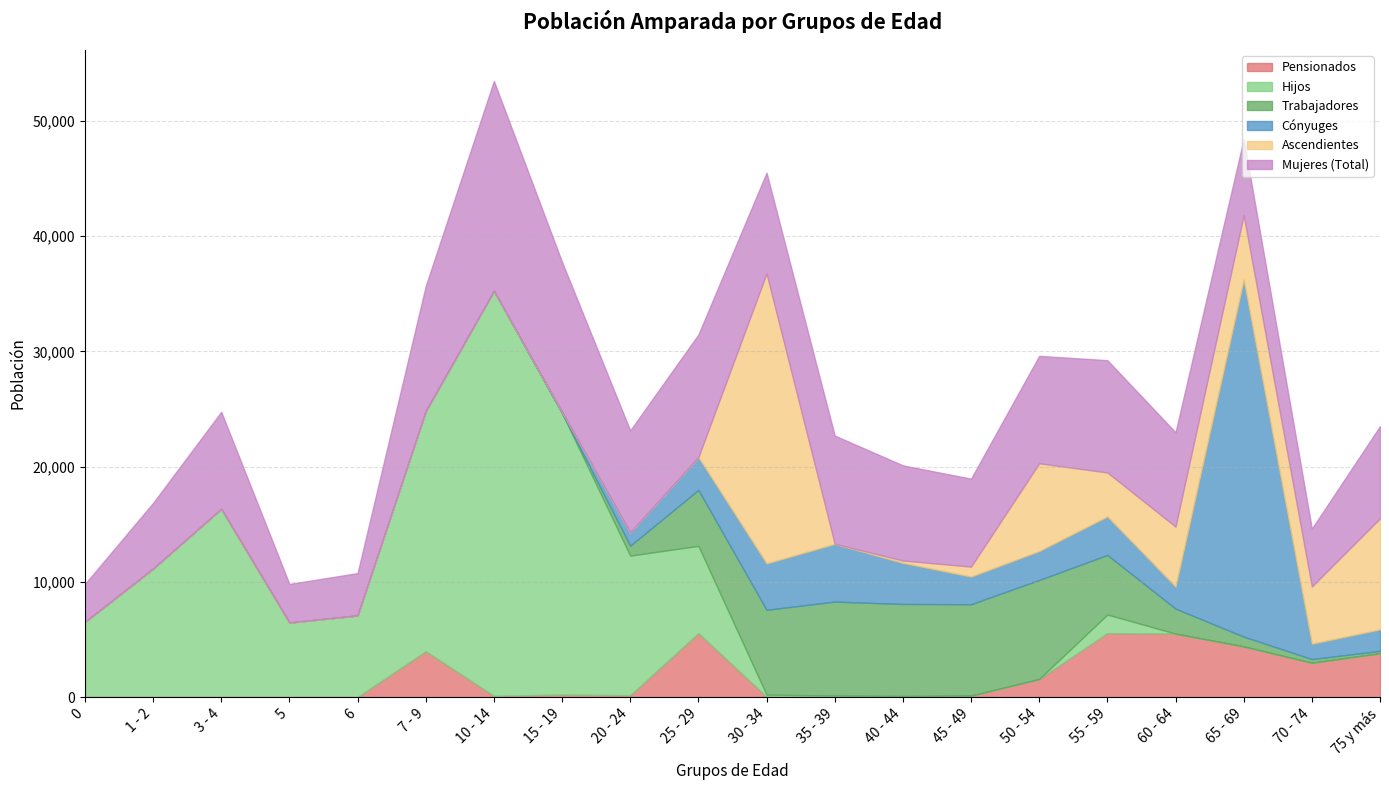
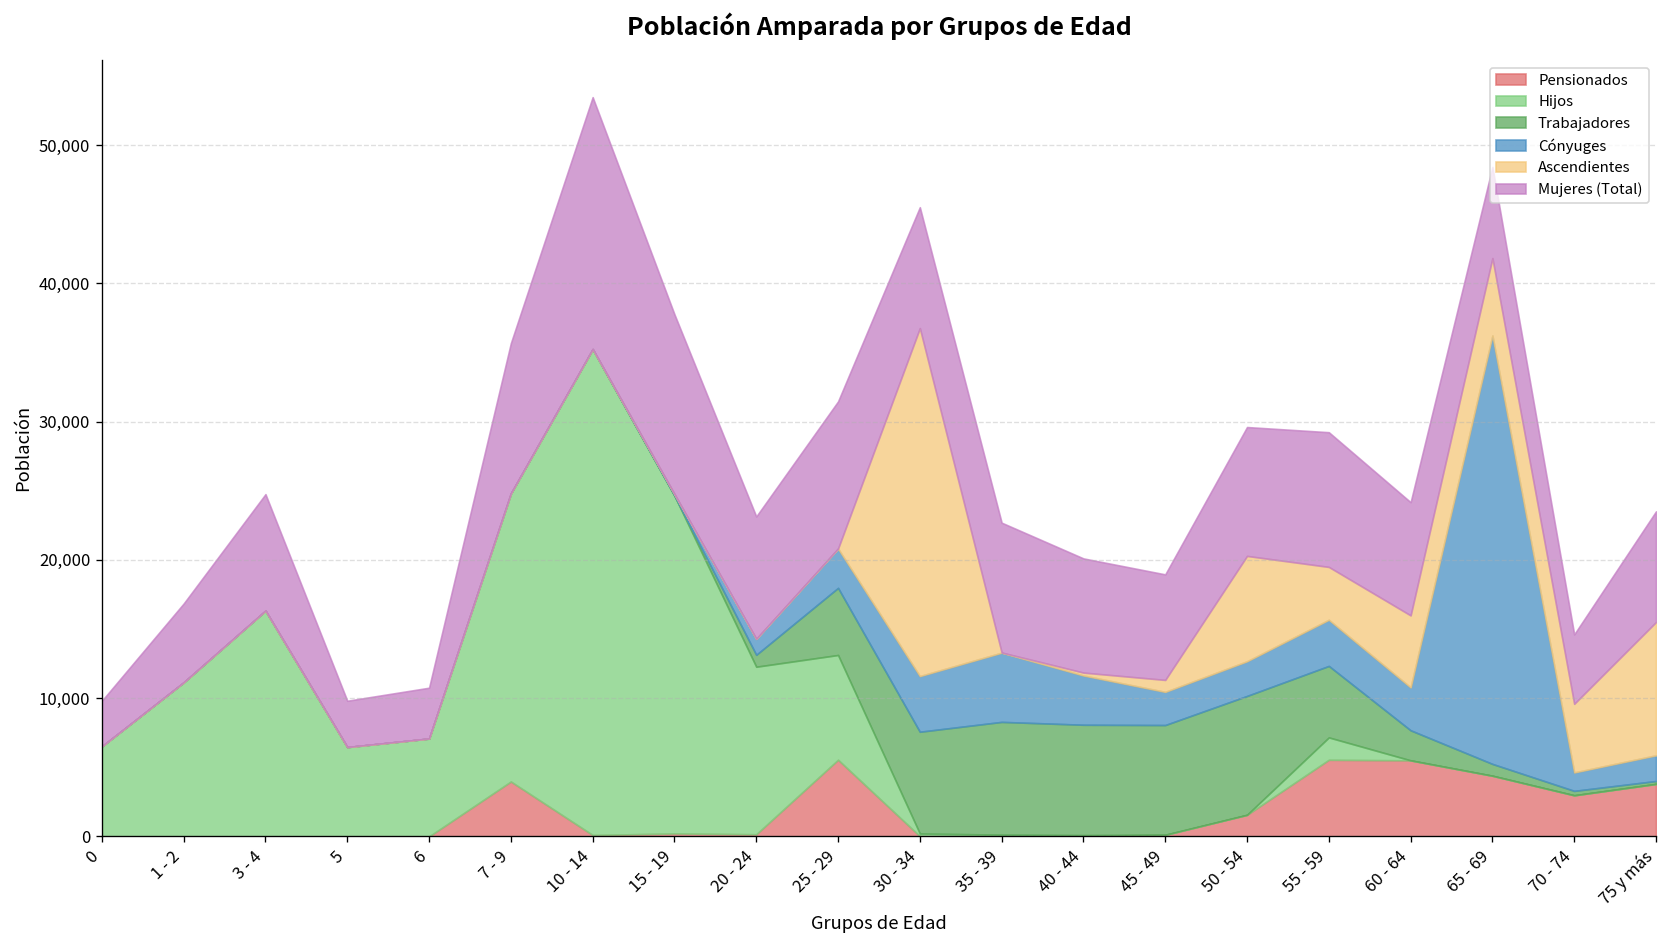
Cónyuges, 60 - 64: 1,900 -> 3,100
